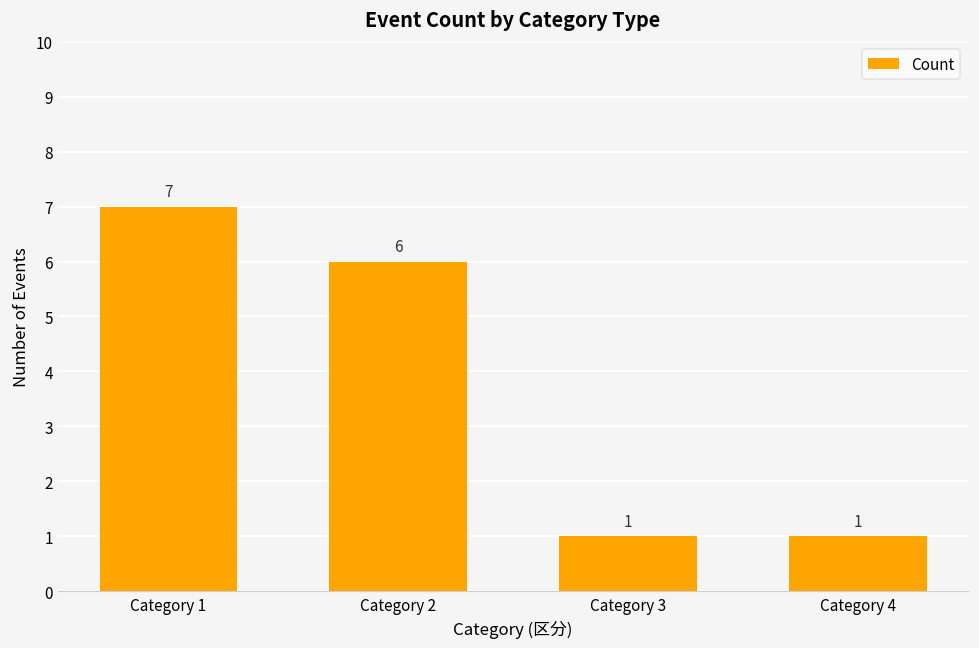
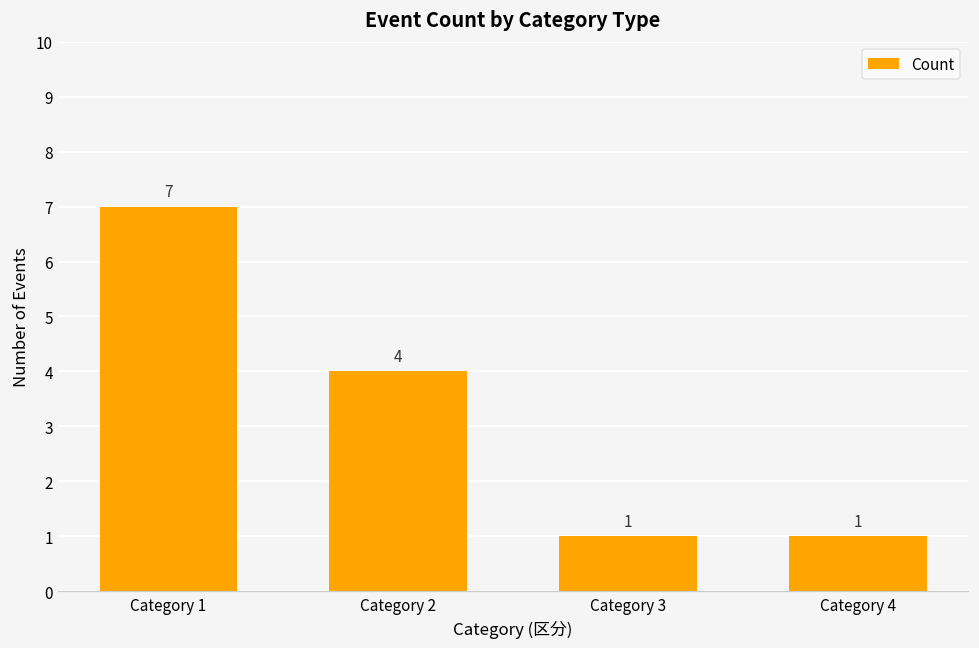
Category 2: 6 -> 4
